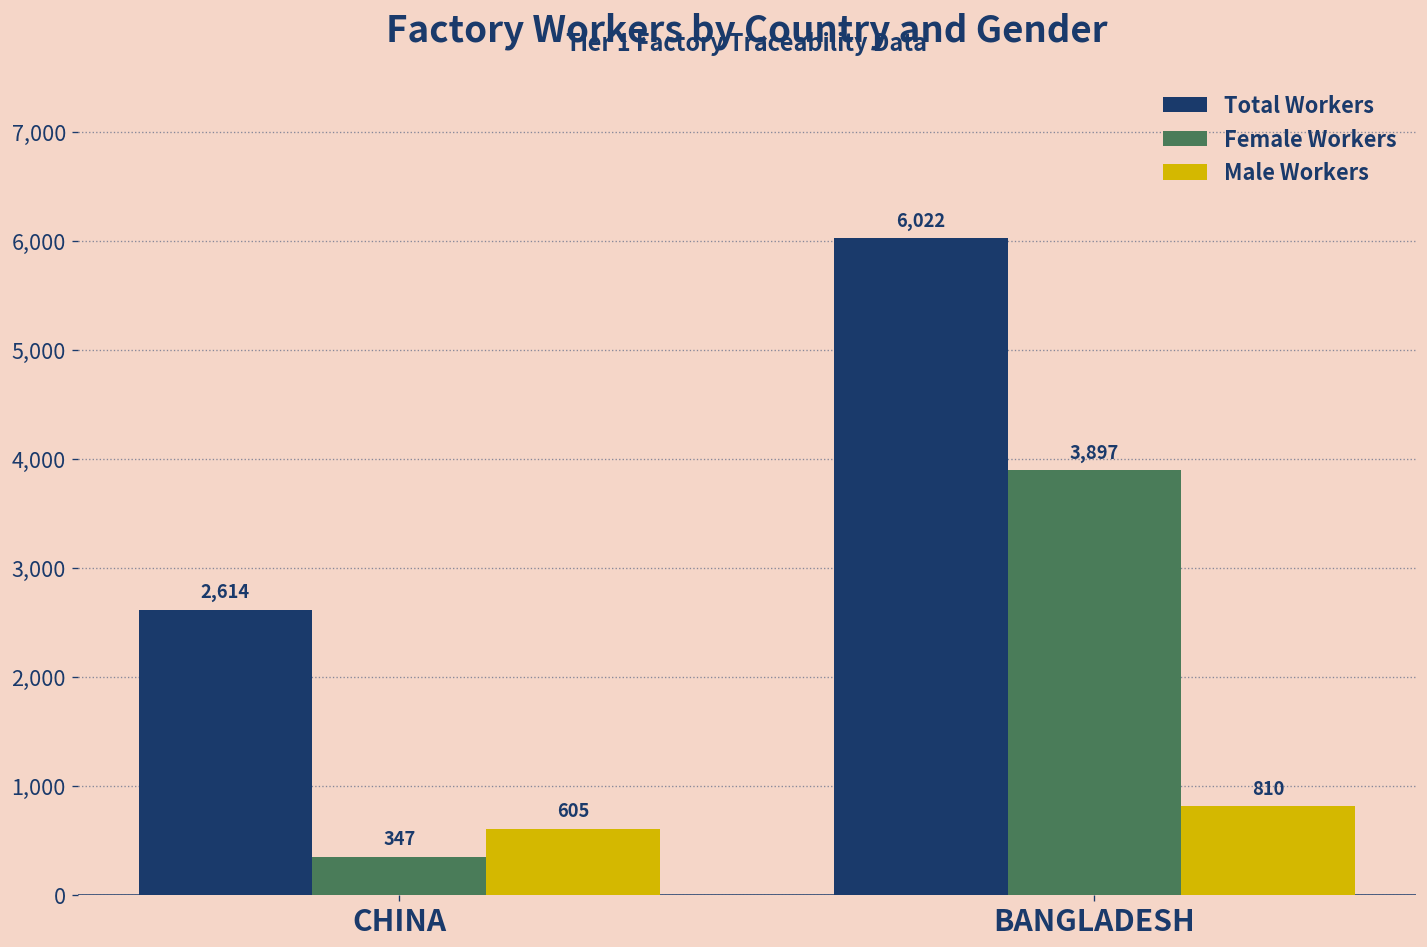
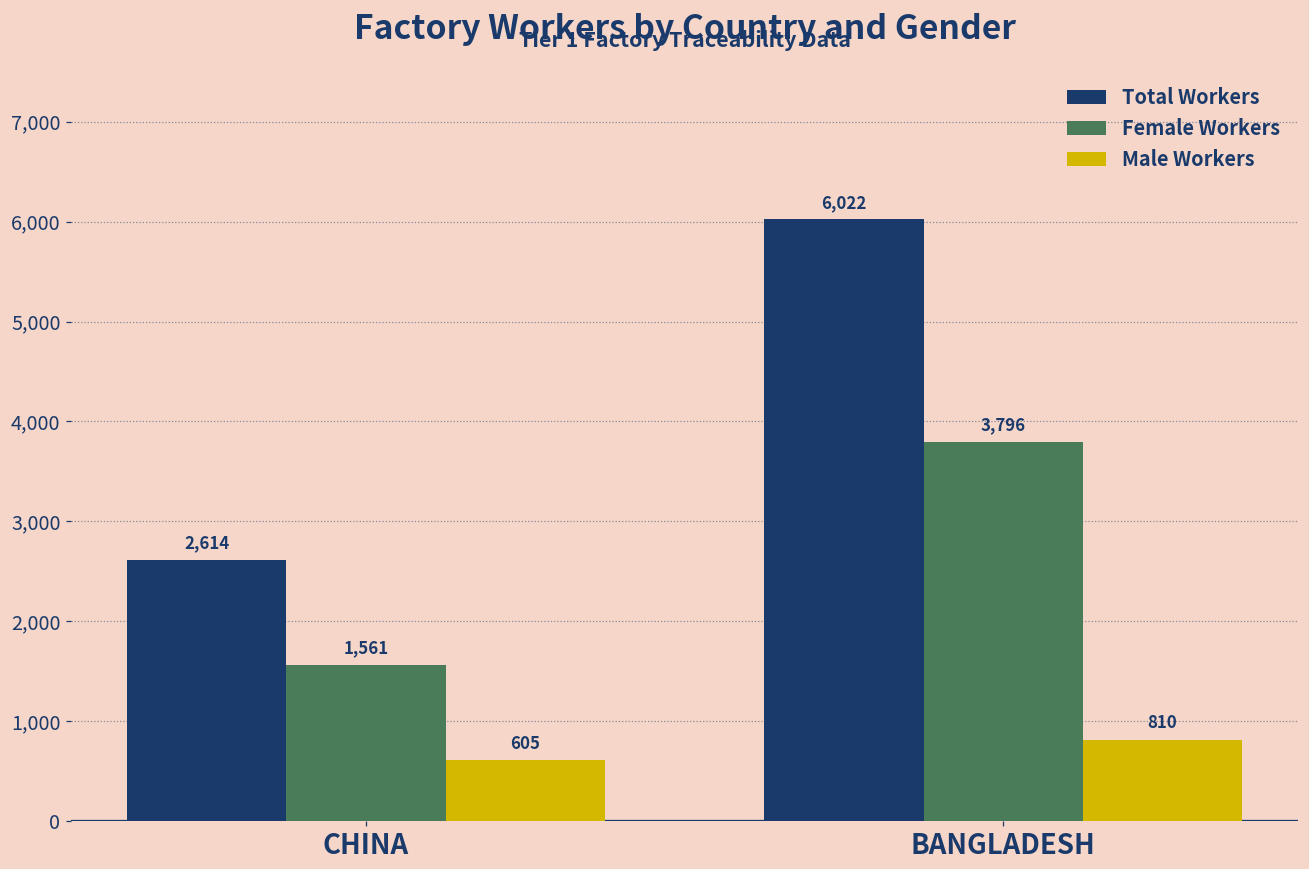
Female Workers, CHINA: 347 -> 1,561
Female Workers, BANGLADESH: 3,897 -> 3,796
